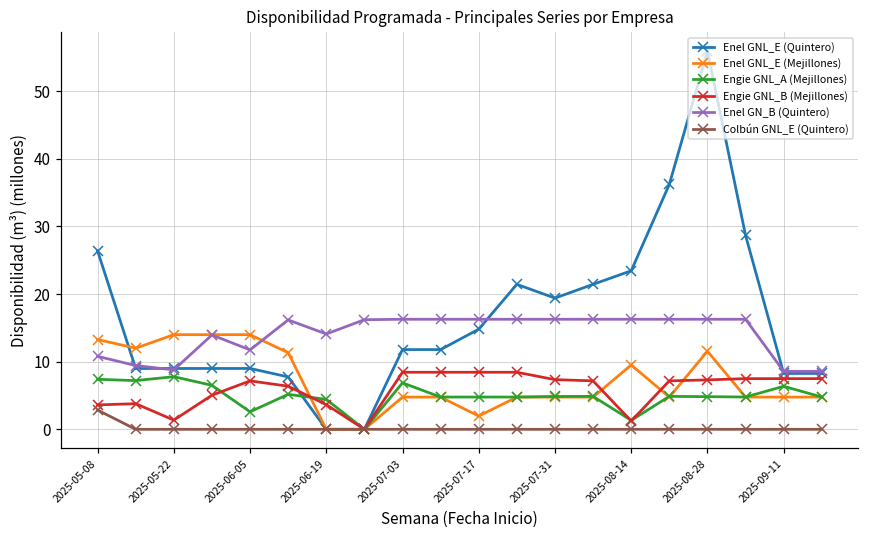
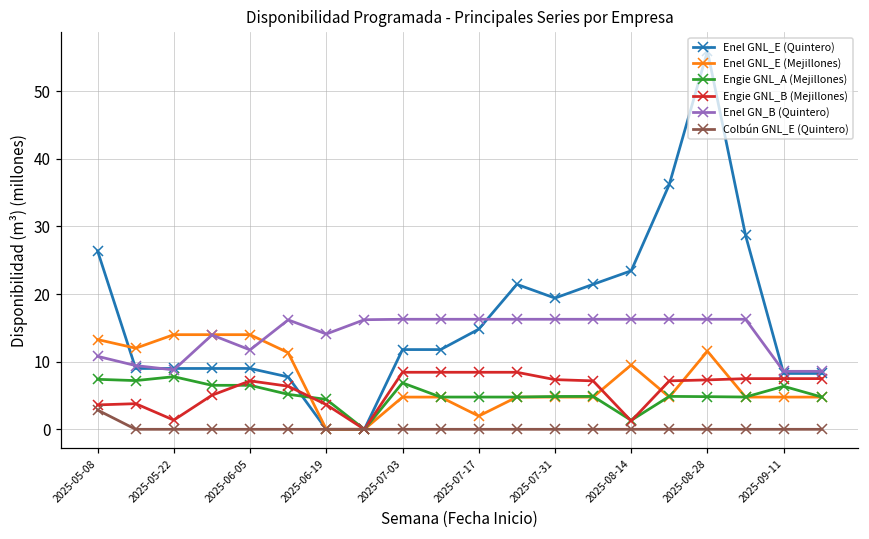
Engie GNL_A (Mejillones), 2025-06-05: 3 -> 7
